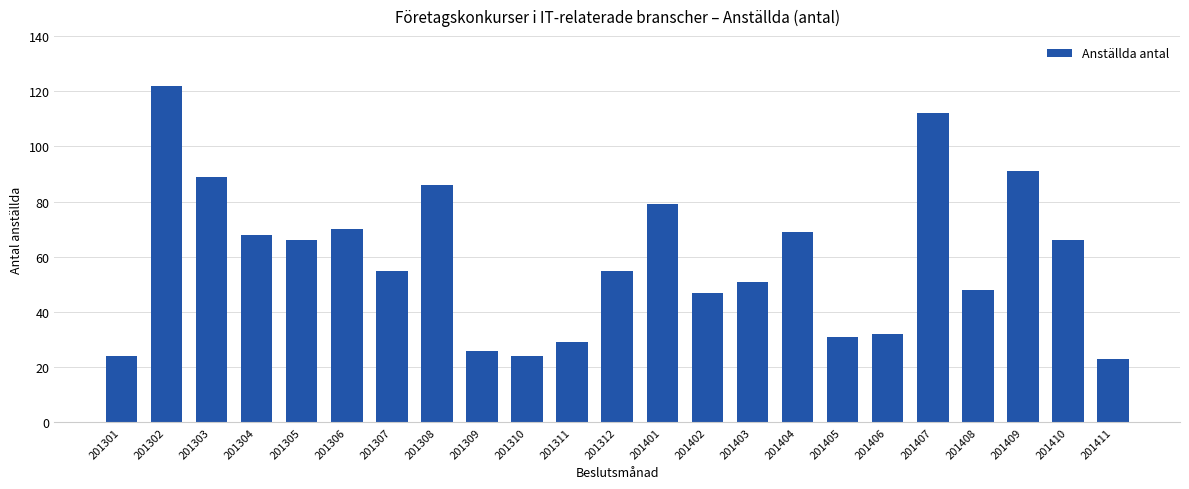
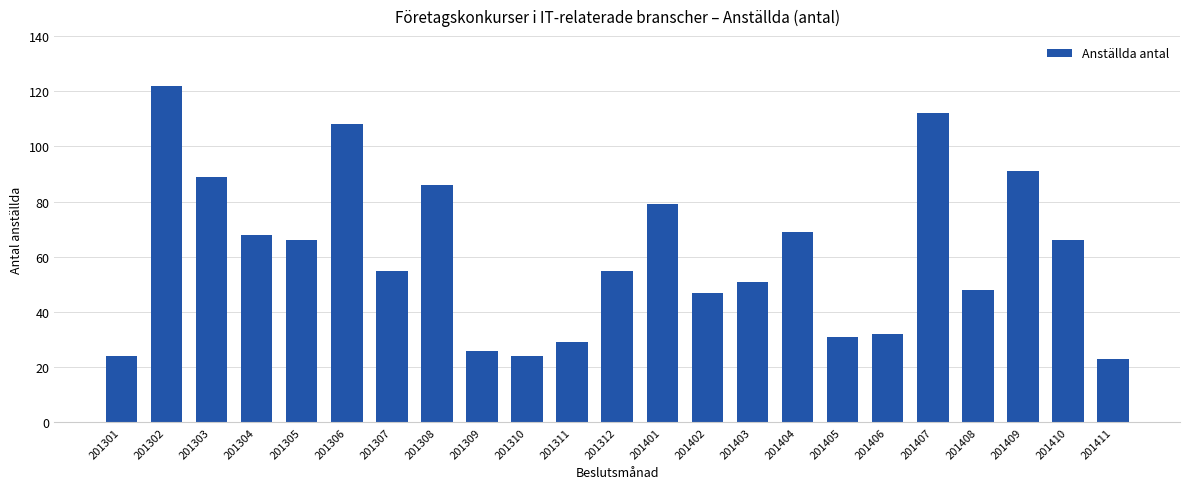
201306: 70 -> 108
